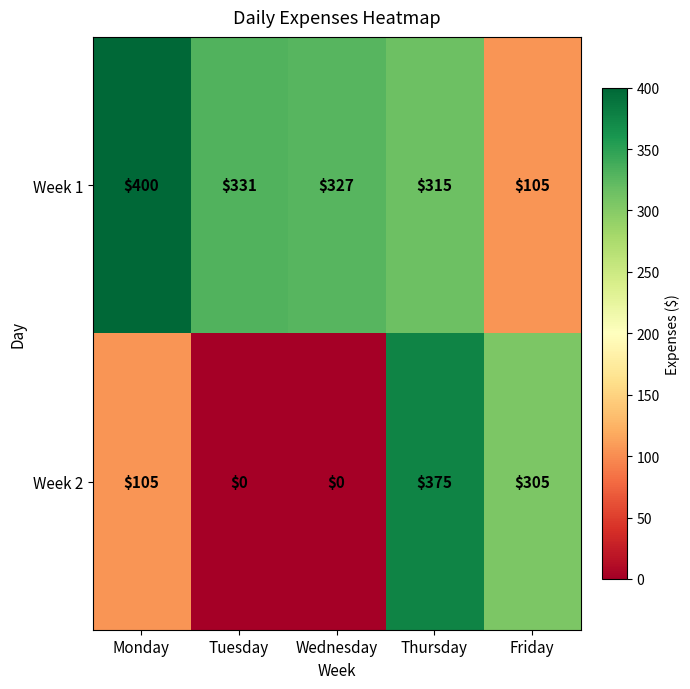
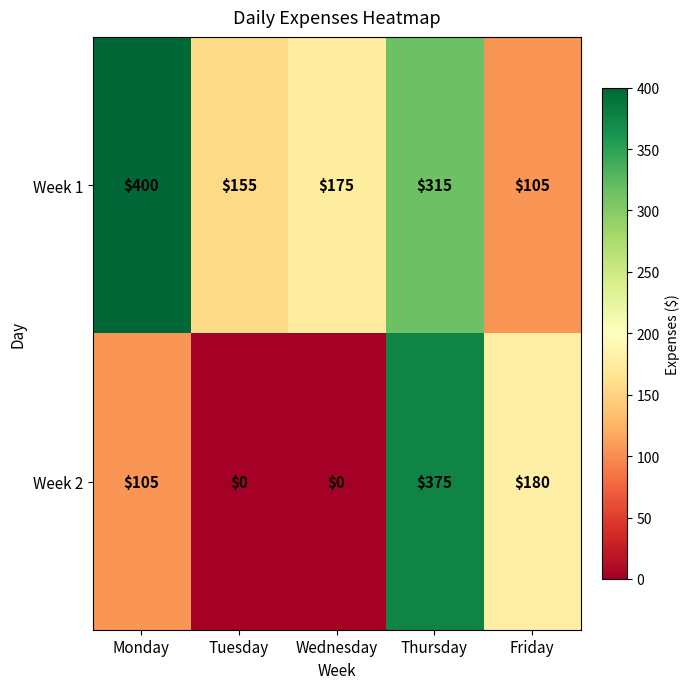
Week 1, Tuesday: $331 -> $155
Week 1, Wednesday: $327 -> $175
Week 2, Friday: $305 -> $180
